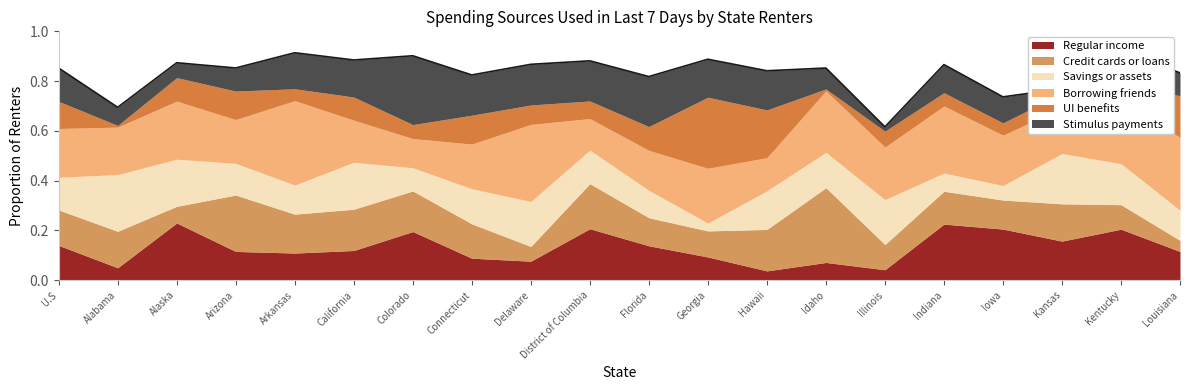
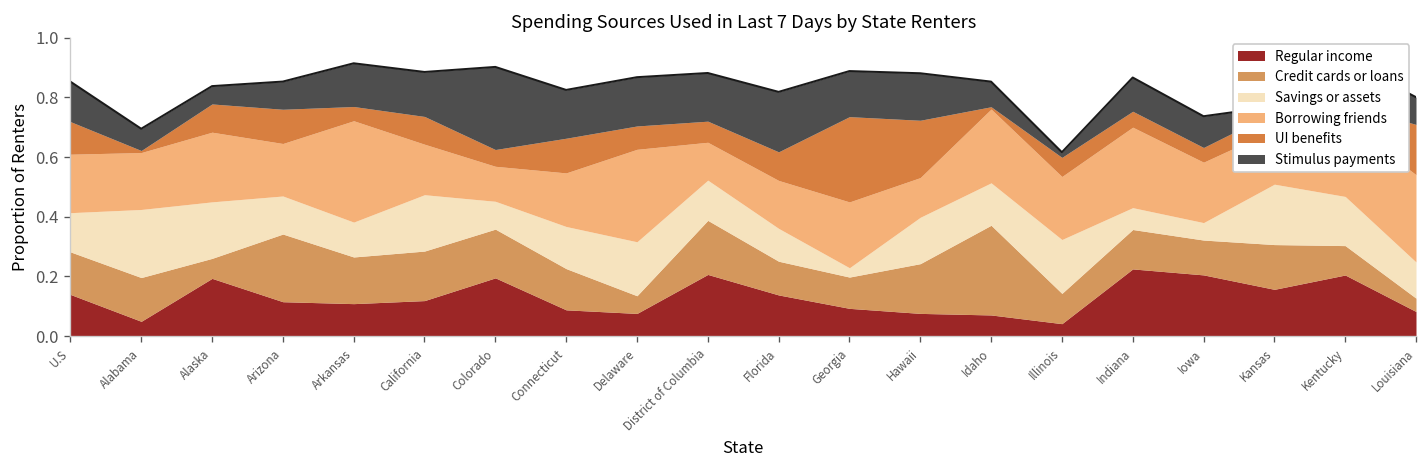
Regular income, Alaska: 0.23 -> 0.19
Regular income, Hawaii: 0.04 -> 0.08
Regular income, Louisiana: 0.12 -> 0.08
